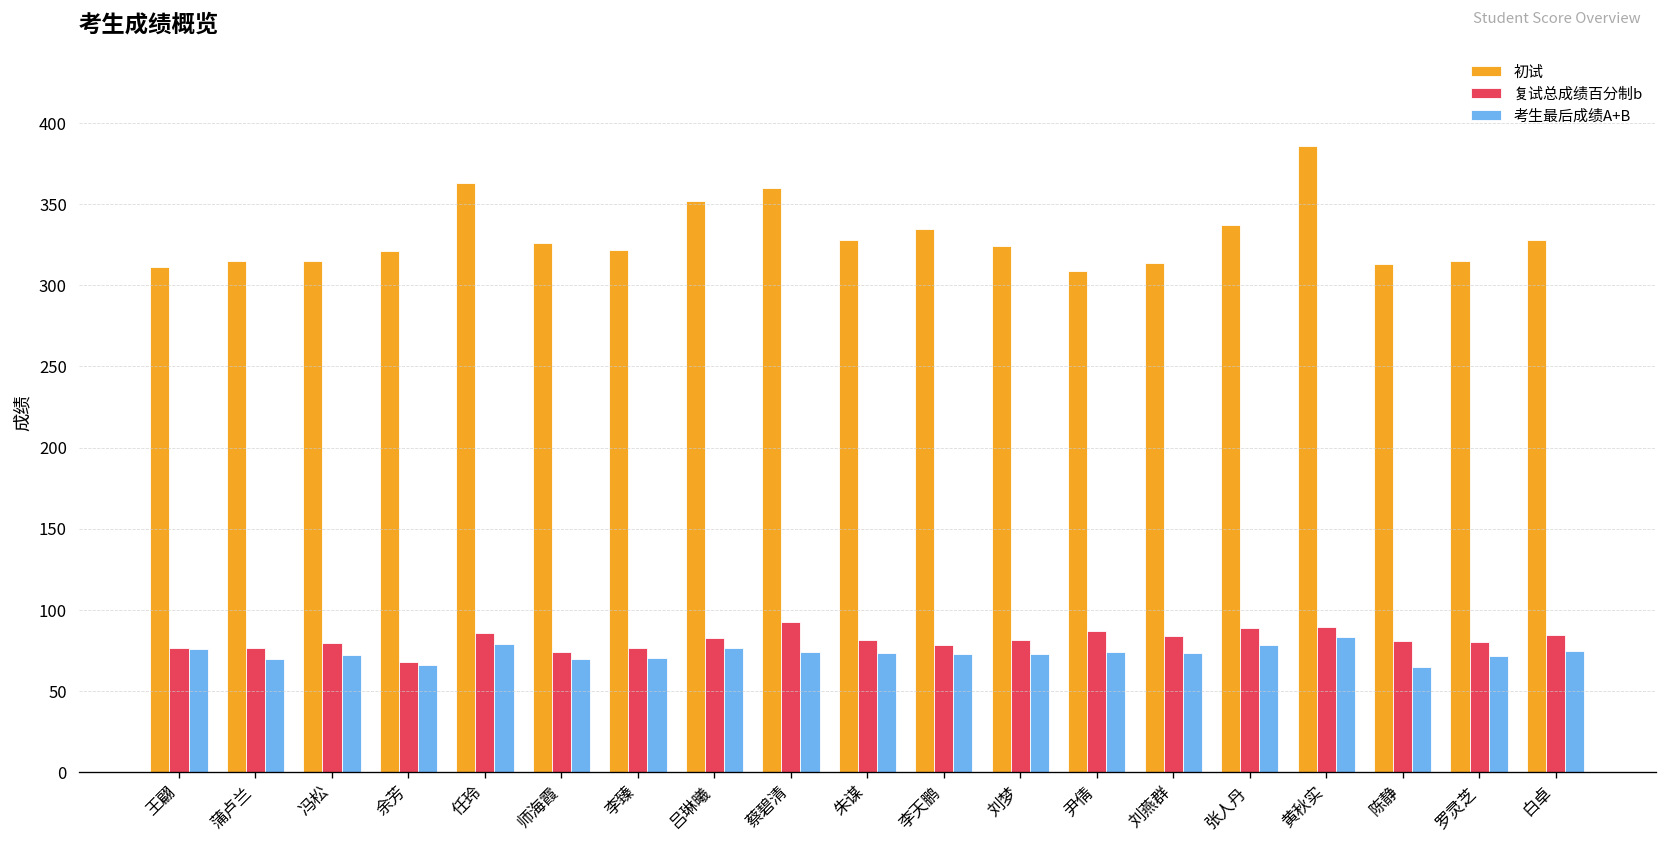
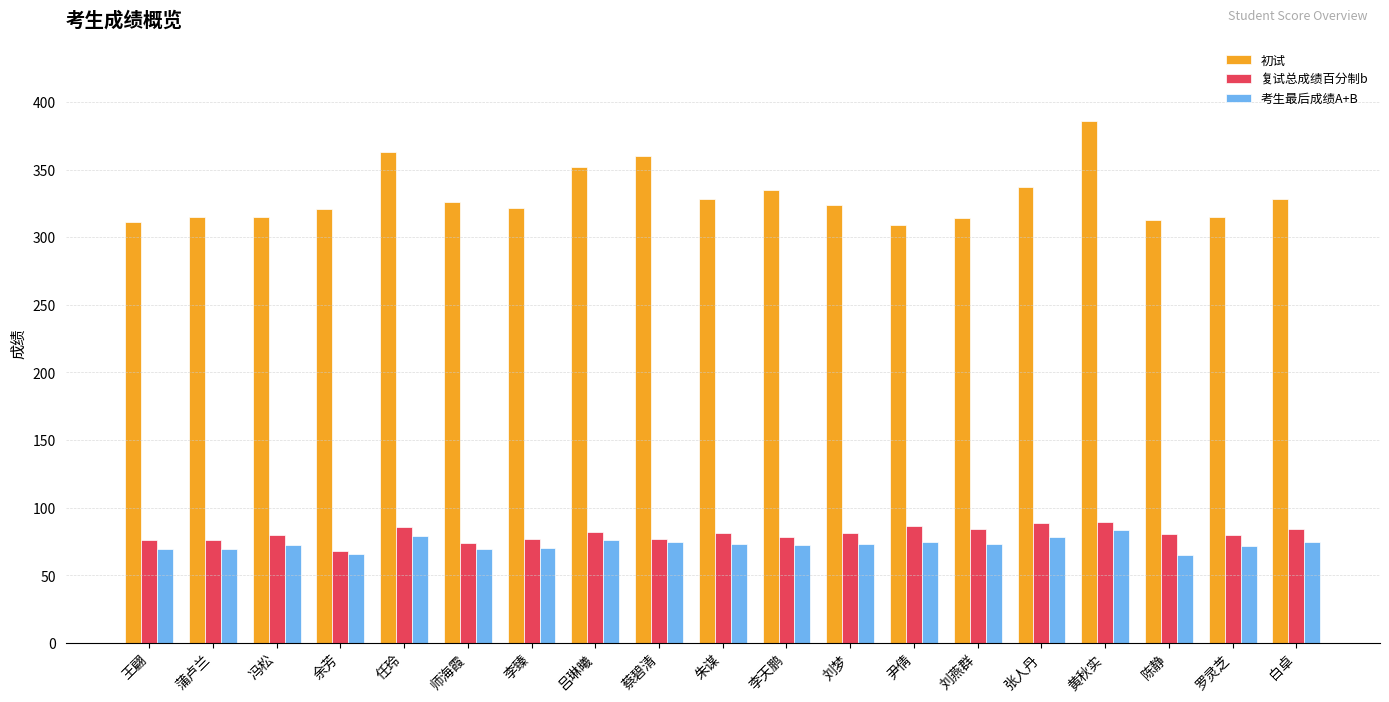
考生最后成绩A+B, 王翩: 76 -> 69
复试总成绩百分制b, 蔡碧清: 93 -> 77
